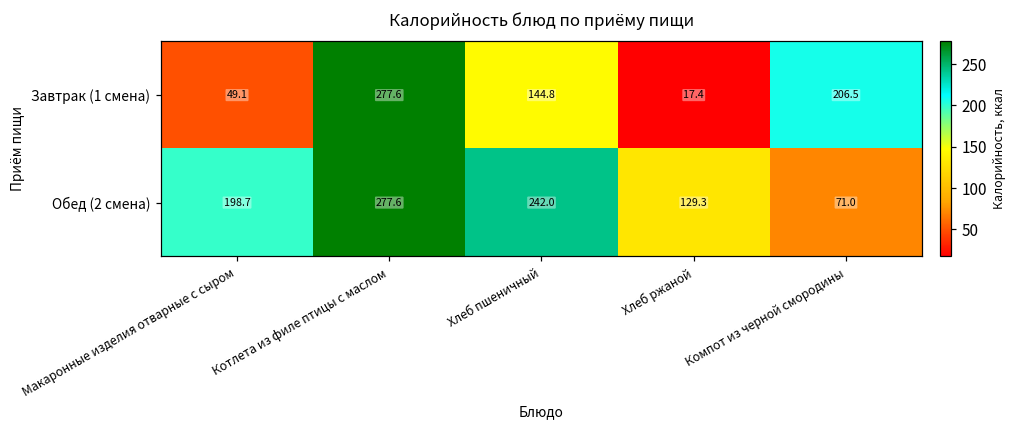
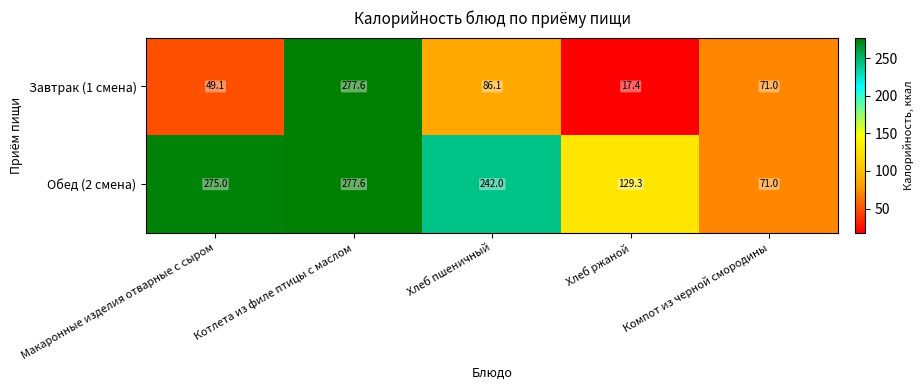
Завтрак (1 смена), Хлеб пшеничный: 144.8 -> 86.1
Завтрак (1 смена), Компот из черной смородины: 206.5 -> 71.0
Обед (2 смена), Макаронные изделия отварные с сыром: 198.7 -> 275.0
